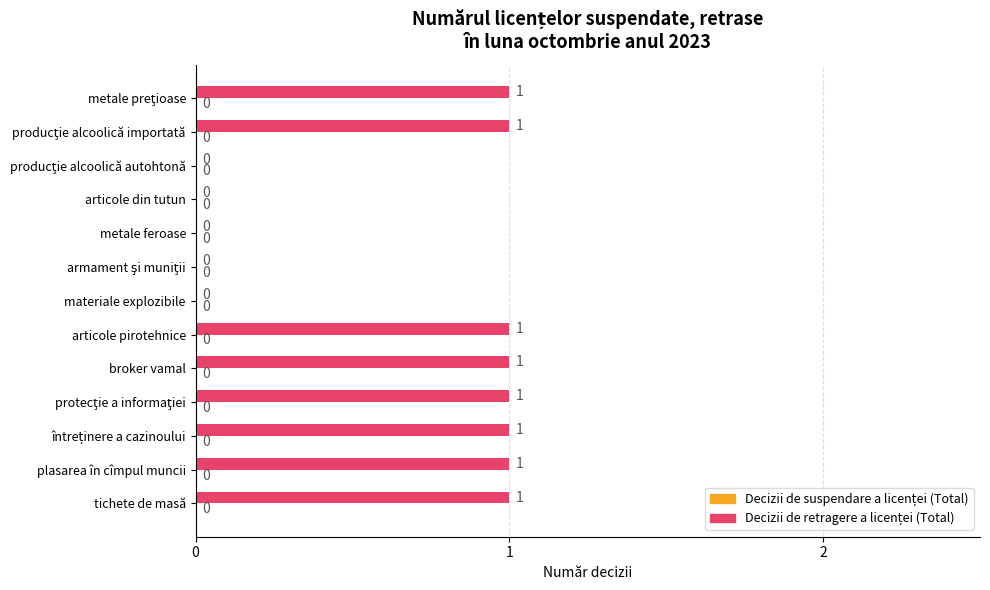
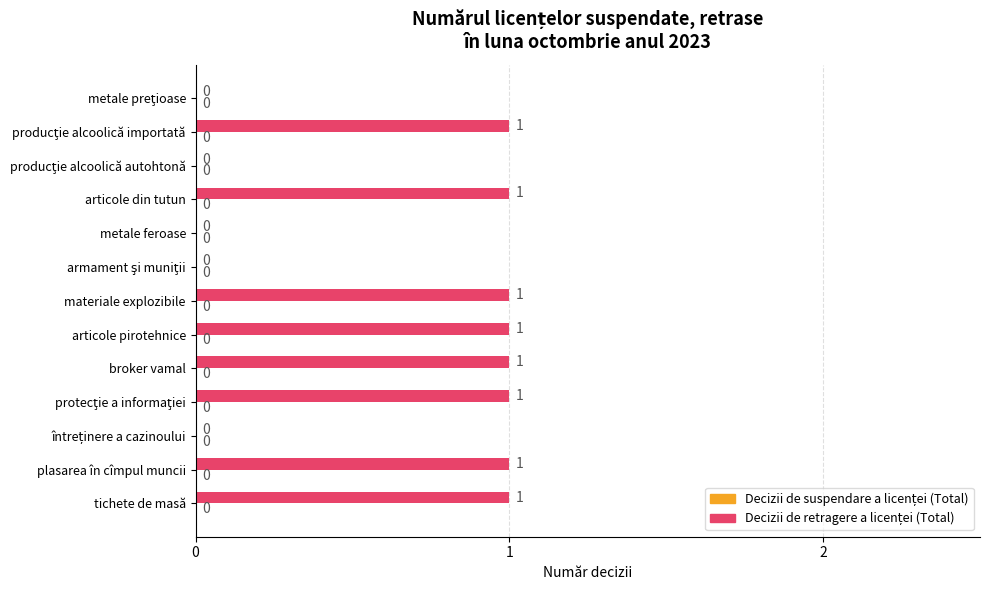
Decizii de retragere a licenței (Total), metale preţioase: 1 -> 0
Decizii de retragere a licenței (Total), articole din tutun: 0 -> 1
Decizii de retragere a licenței (Total), materiale explozibile: 0 -> 1
Decizii de retragere a licenței (Total), întreținere a cazinoului: 1 -> 0
